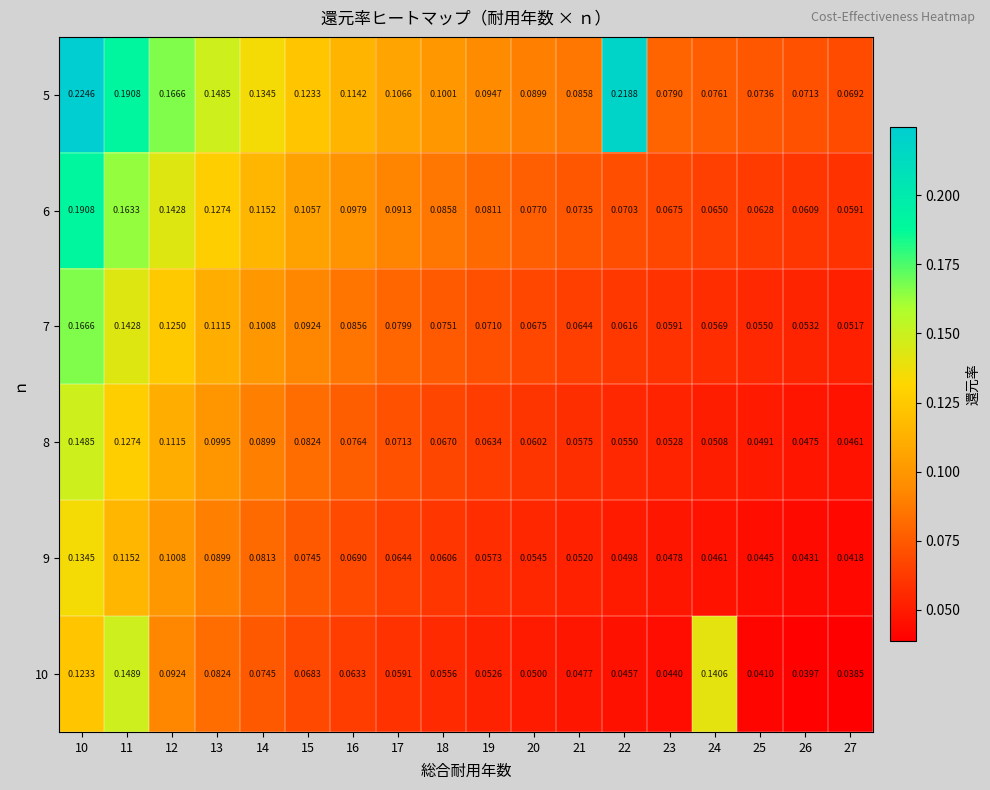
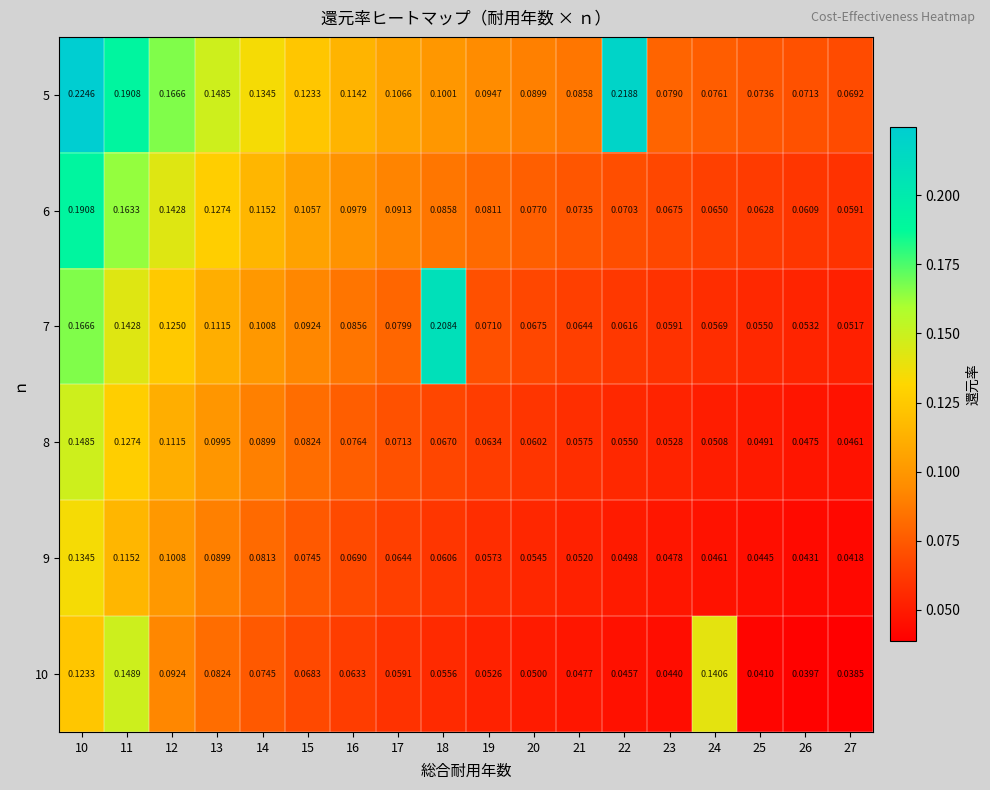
7, 18: 0.0751 -> 0.2084
